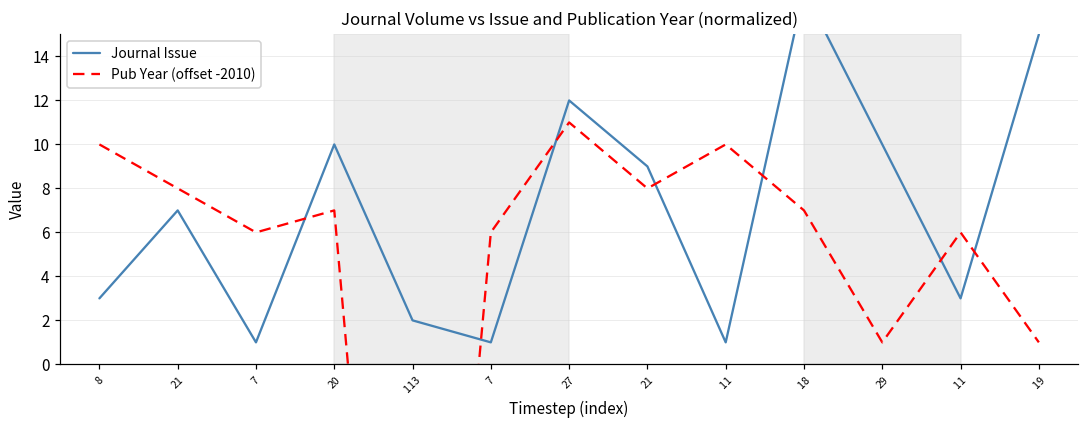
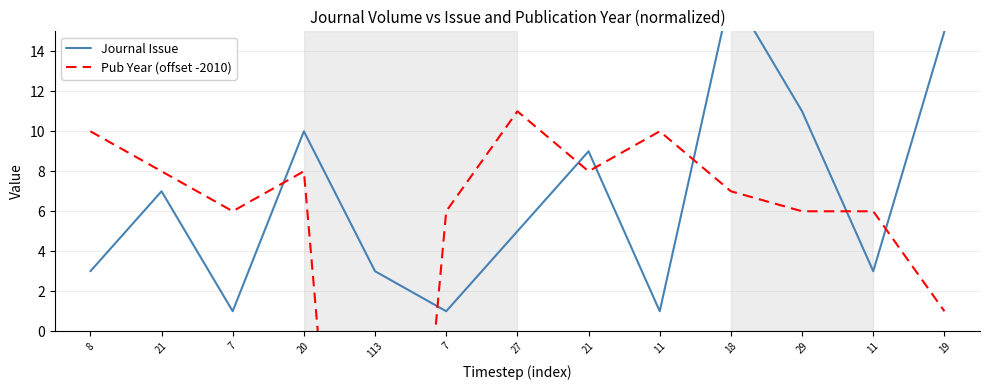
Pub Year (offset -2010), 20: 7.0 -> 8.0
Journal Issue, 113: 2 -> 3
Journal Issue, 27: 12 -> 5
Journal Issue, 29: 10 -> 11
Pub Year (offset -2010), 29: 1.0 -> 6.0
